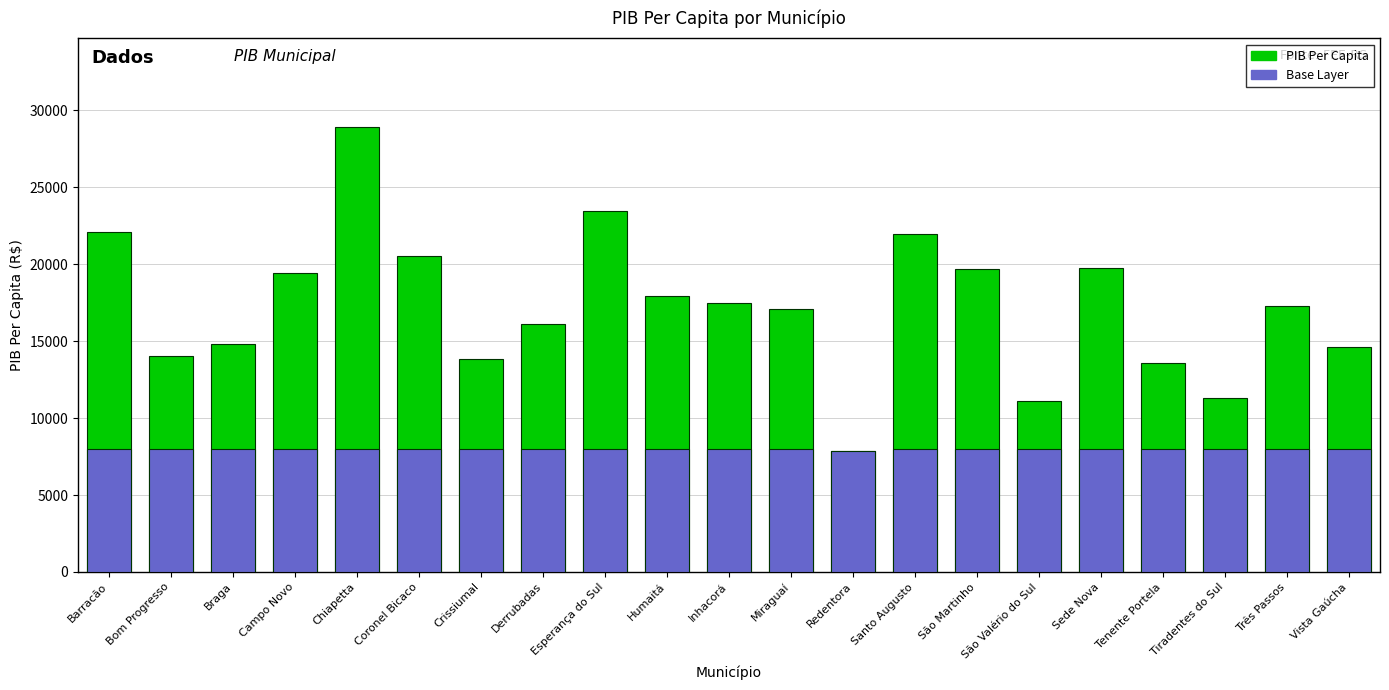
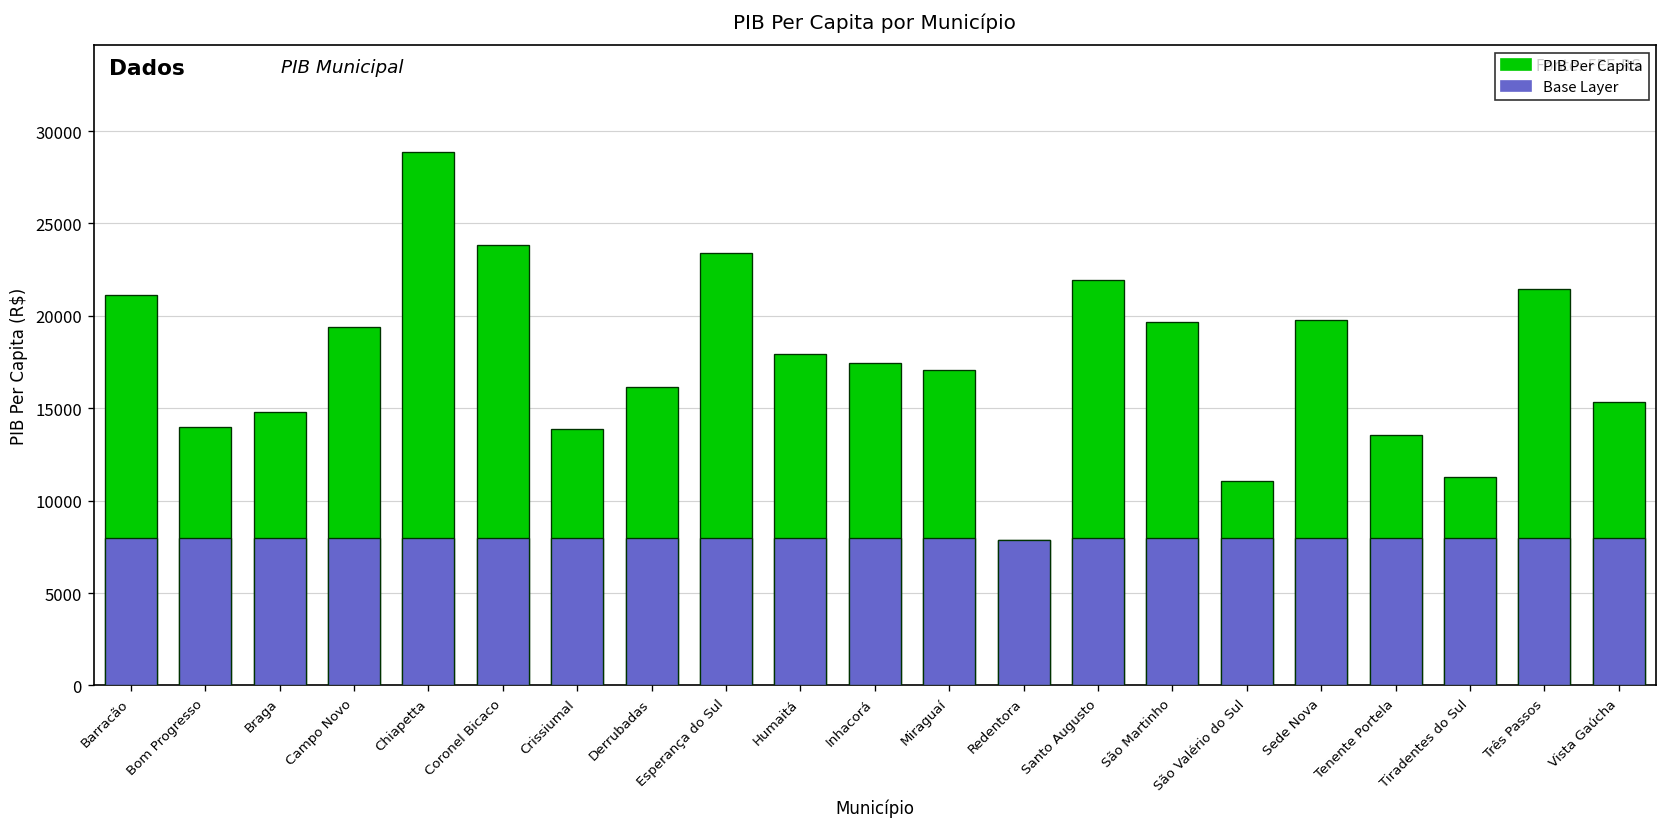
PIB Per Capita, Barracão: 22100 -> 21100
PIB Per Capita, Coronel Bicaco: 20500 -> 23900
PIB Per Capita, Três Passos: 17300 -> 21400
PIB Per Capita, Vista Gaúcha: 14600 -> 15400
